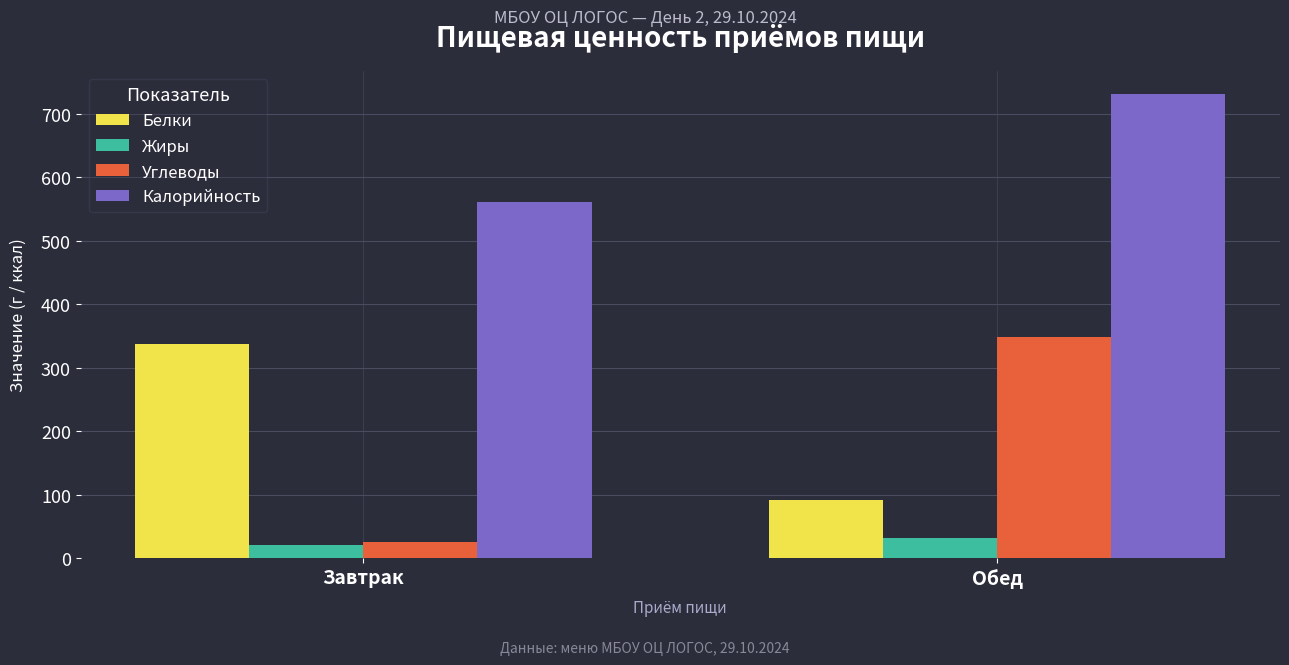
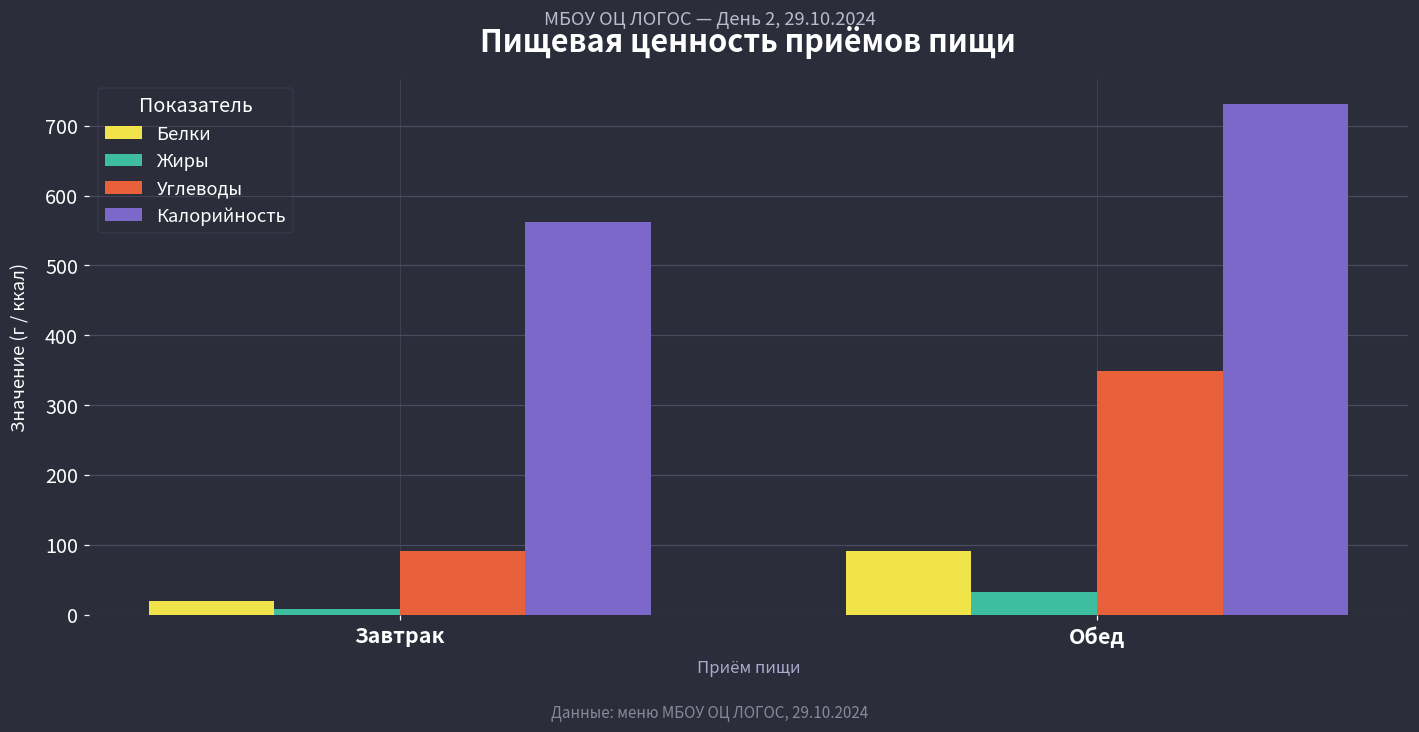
Белки, Завтрак: 340 -> 20
Жиры, Завтрак: 20 -> 10
Углеводы, Завтрак: 30 -> 90
